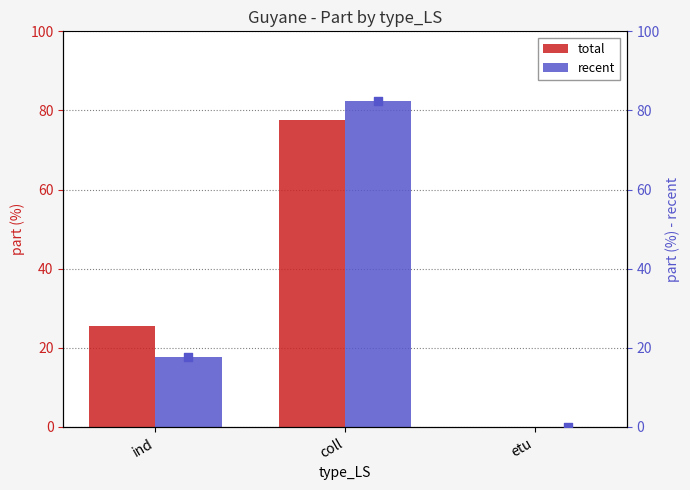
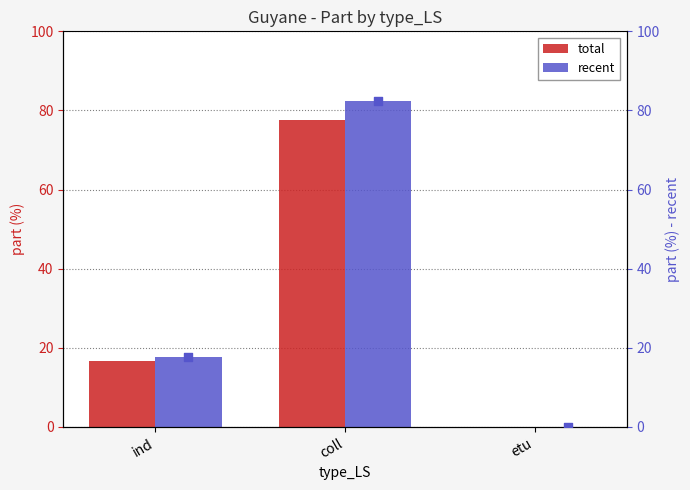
total, ind: 25 -> 17
